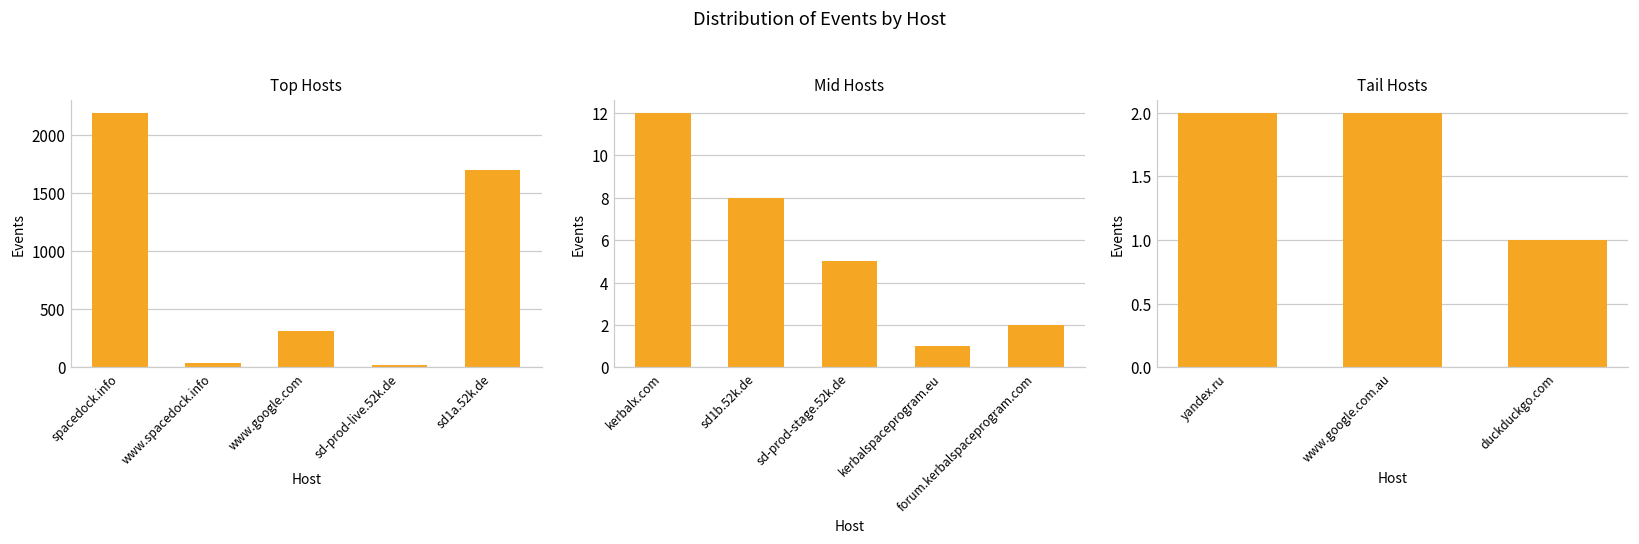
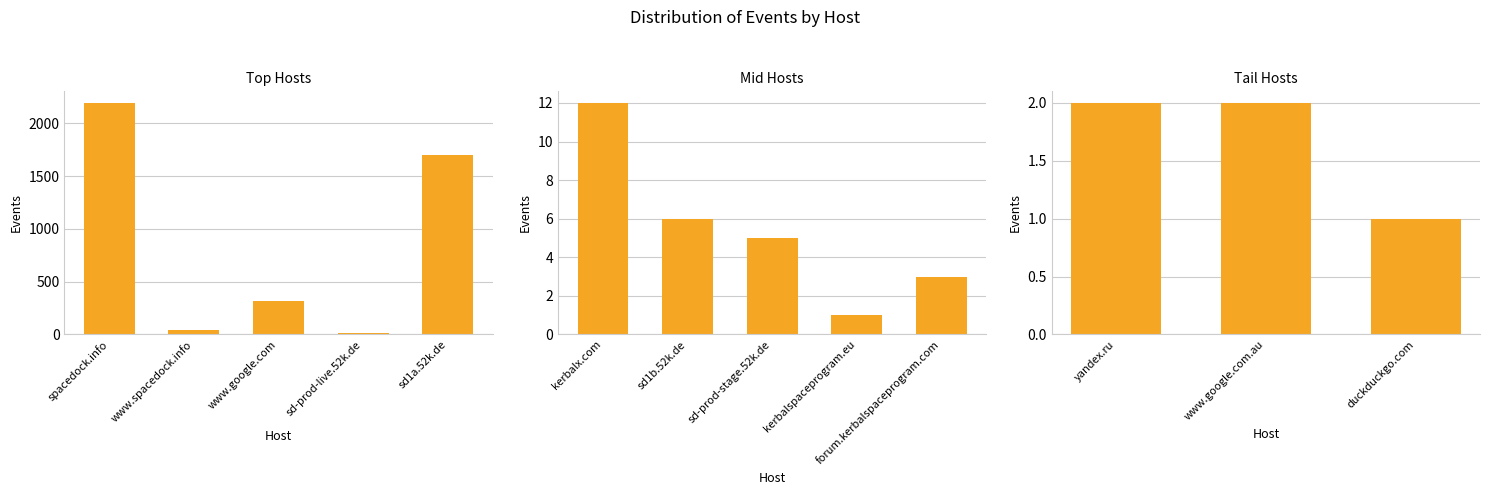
Mid Hosts, sd1b.52k.de: 8 -> 6
Mid Hosts, forum.kerbalspaceprogram.com: 2 -> 3
